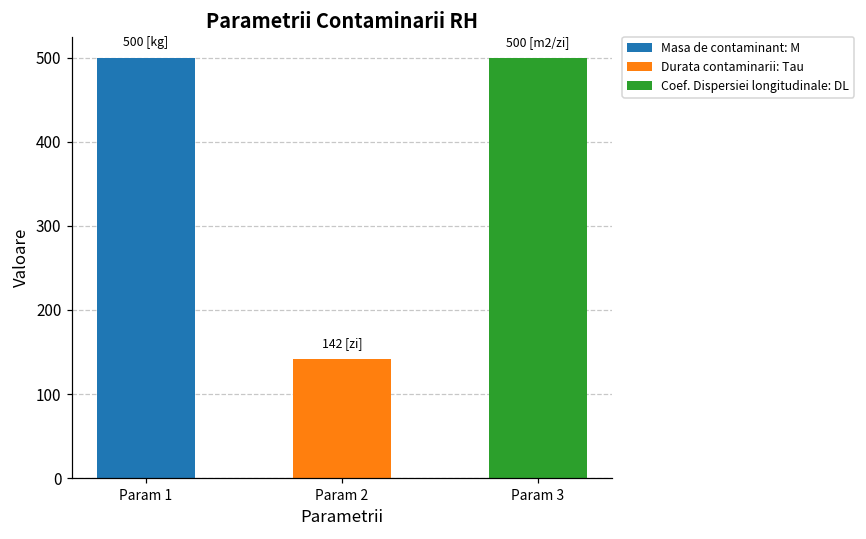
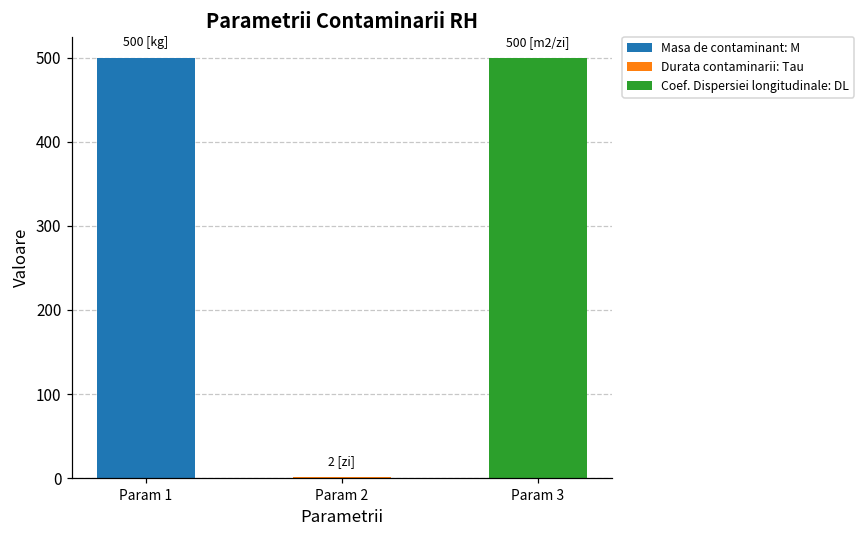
Param 2: 142 -> 2
